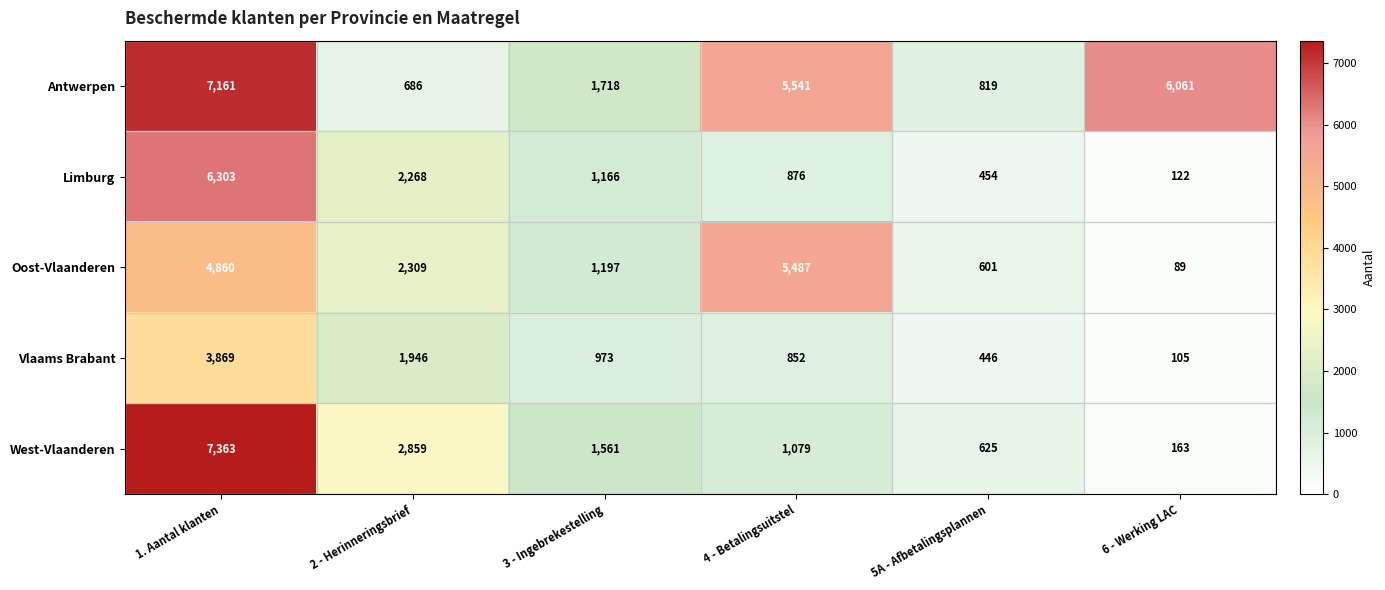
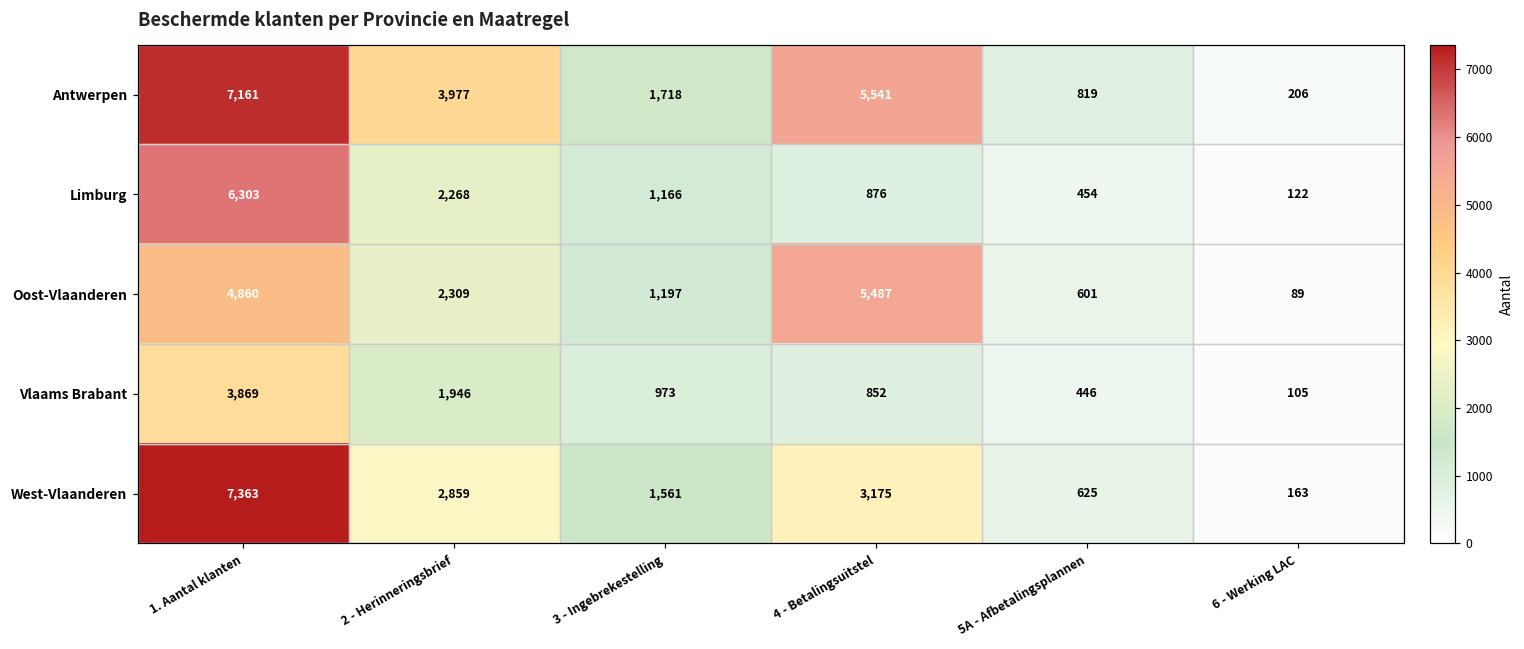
Antwerpen, 2 - Herinneringsbrief: 686 -> 3,977
Antwerpen, 6 - Werking LAC: 6,061 -> 206
West-Vlaanderen, 4 - Betalingsuitstel: 1,079 -> 3,175
